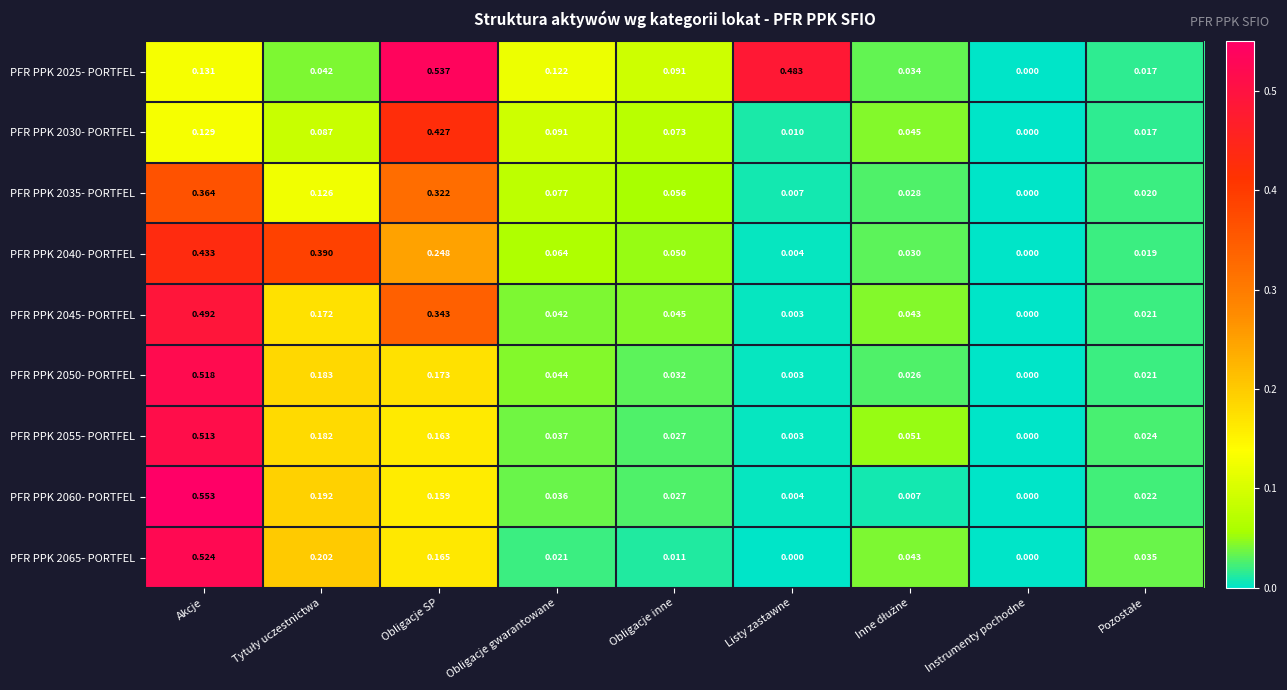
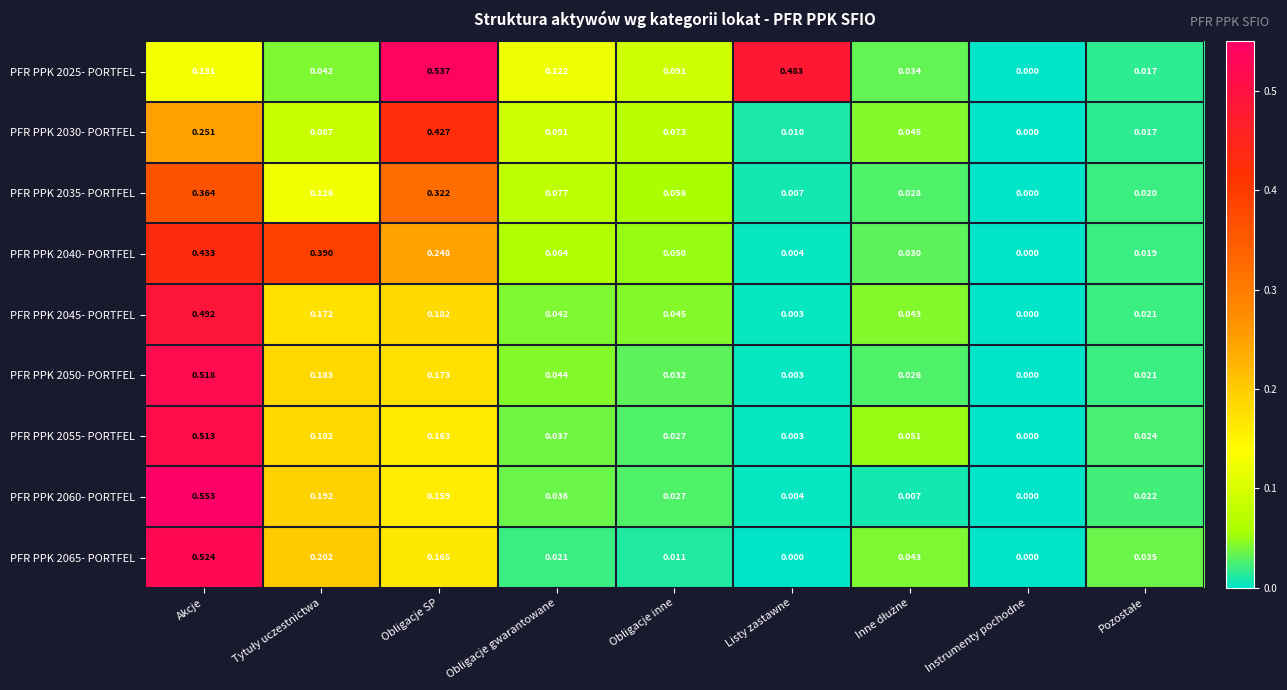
PFR PPK 2030- PORTFEL, Akcje: 0.129 -> 0.251
PFR PPK 2045- PORTFEL, Obligacje SP: 0.343 -> 0.182
